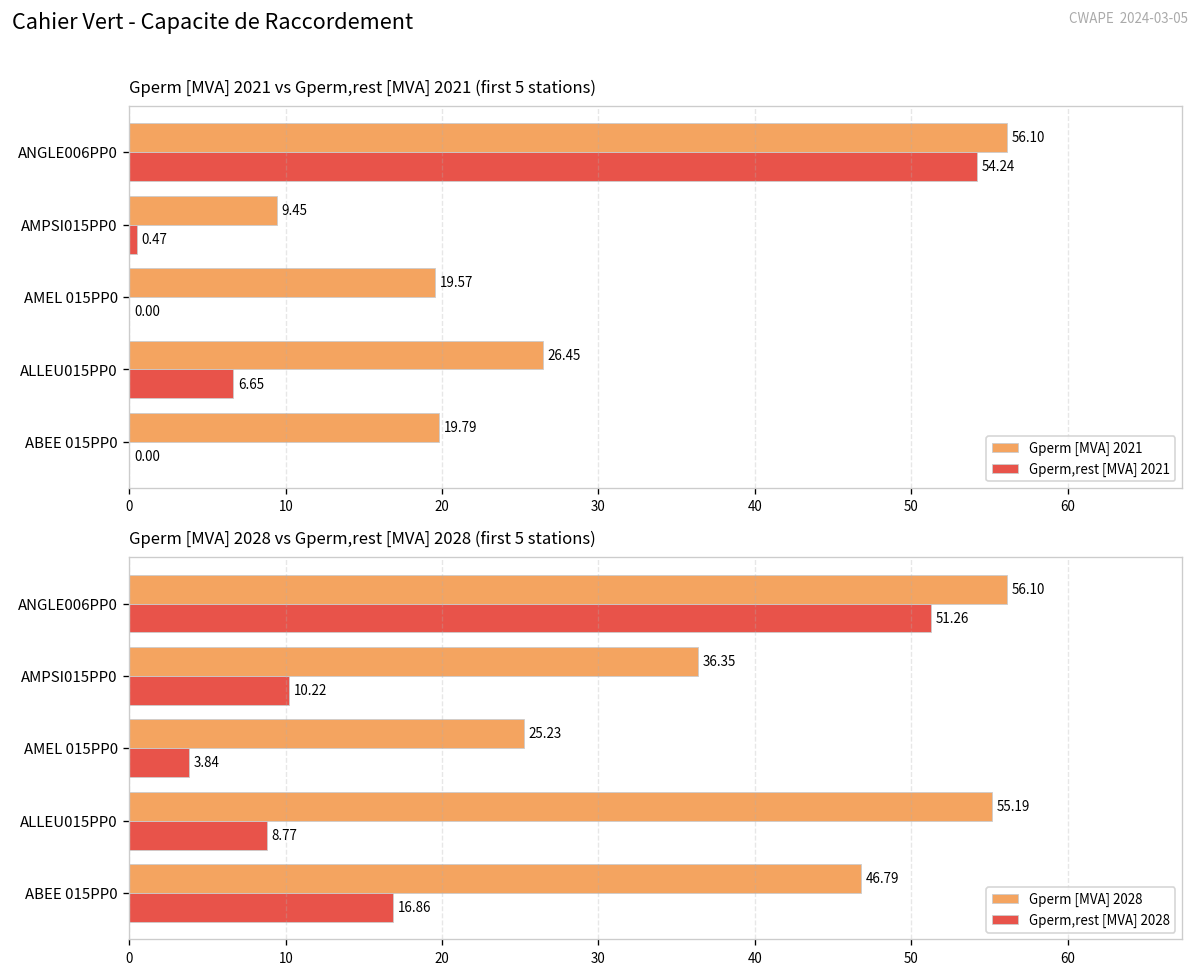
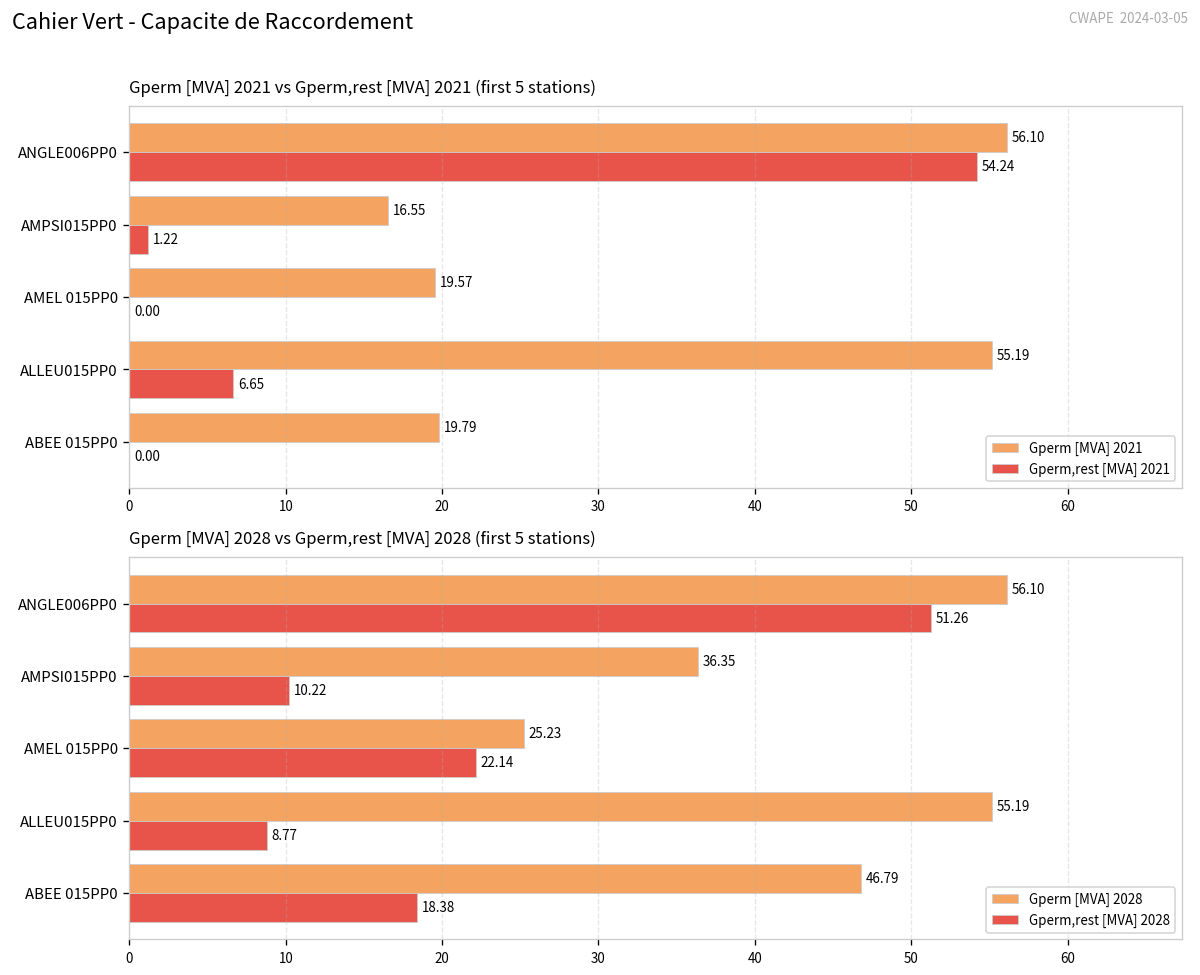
Gperm [MVA] 2021 vs Gperm,rest [MVA] 2021 (first 5 stations), Gperm [MVA] 2021, AMPSI015PP0: 9.45 -> 16.55
Gperm [MVA] 2021 vs Gperm,rest [MVA] 2021 (first 5 stations), Gperm,rest [MVA] 2021, AMPSI015PP0: 0.47 -> 1.22
Gperm [MVA] 2021 vs Gperm,rest [MVA] 2021 (first 5 stations), Gperm [MVA] 2021, ALLEU015PP0: 26.45 -> 55.19
Gperm [MVA] 2028 vs Gperm,rest [MVA] 2028 (first 5 stations), Gperm,rest [MVA] 2028, AMEL 015PP0: 3.84 -> 22.14
Gperm [MVA] 2028 vs Gperm,rest [MVA] 2028 (first 5 stations), Gperm,rest [MVA] 2028, ABEE 015PP0: 16.86 -> 18.38
